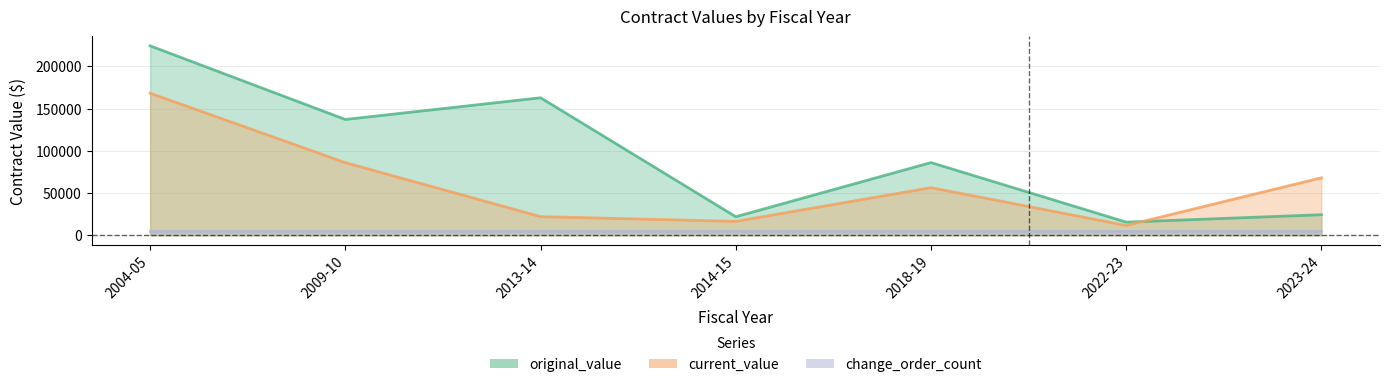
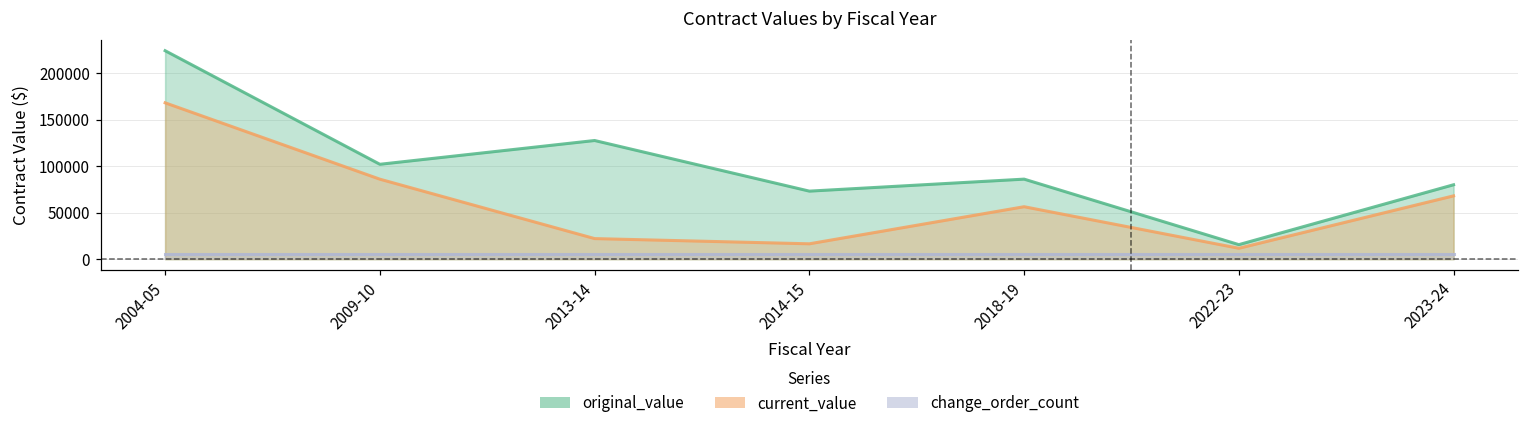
original_value, 2009-10: 140000 -> 100000
original_value, 2013-14: 160000 -> 130000
original_value, 2014-15: 20000 -> 70000
original_value, 2023-24: 20000 -> 80000
